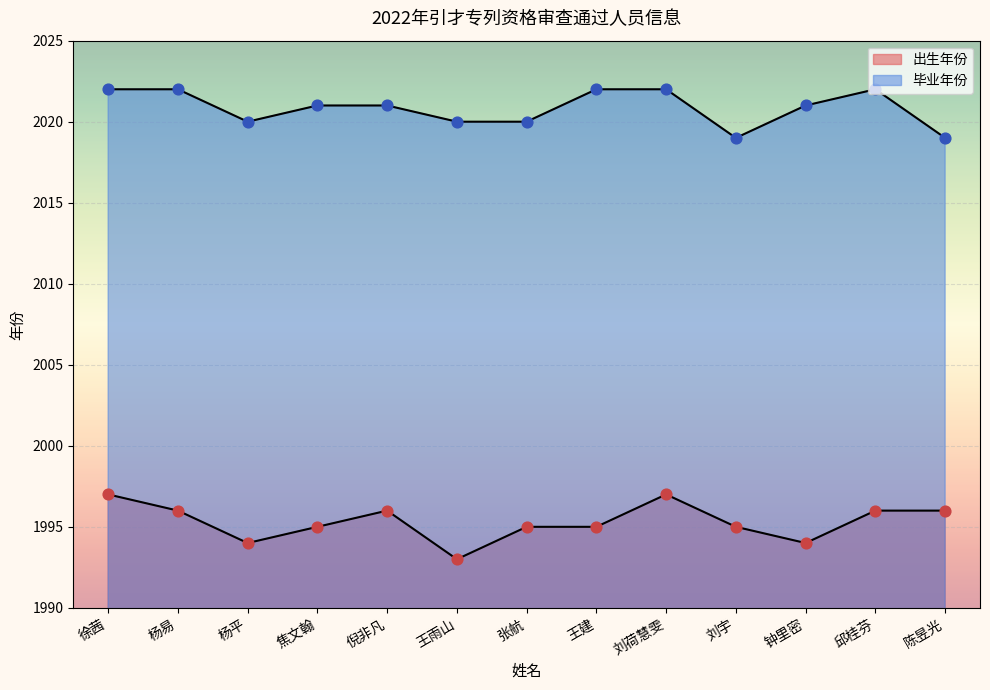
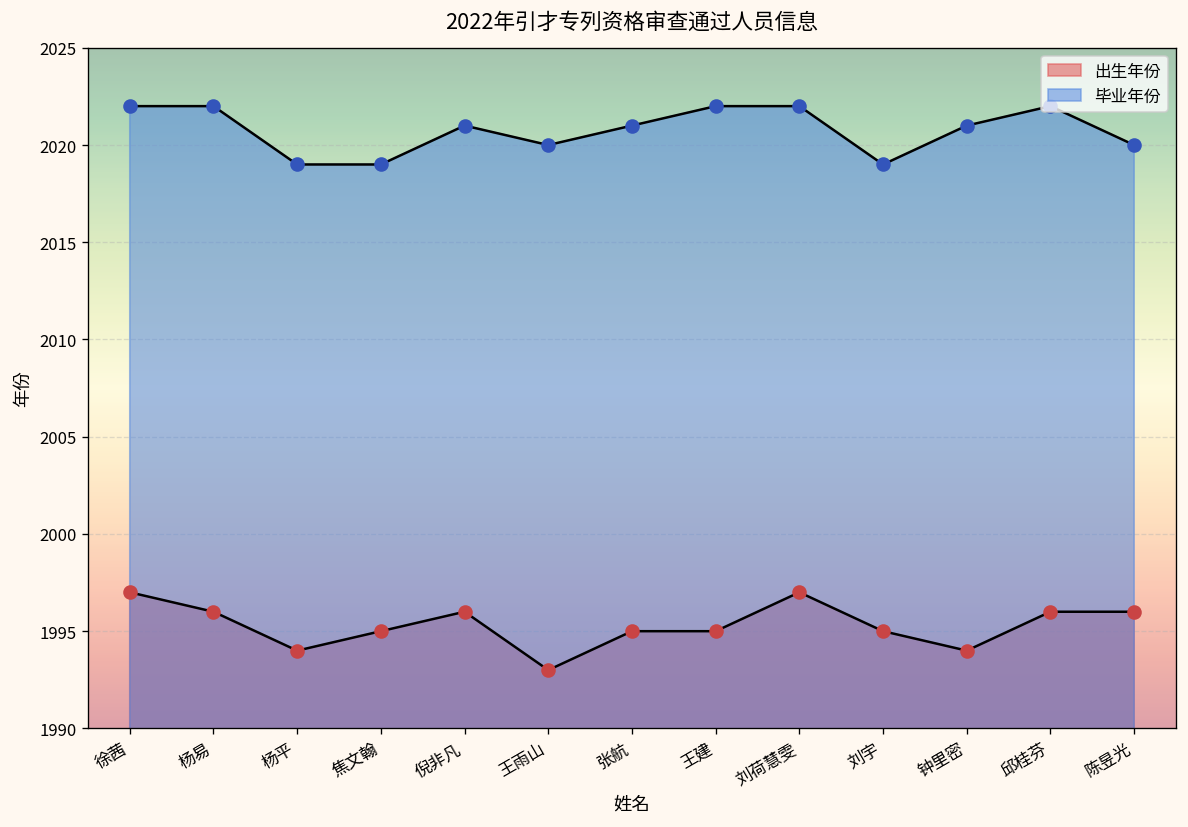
毕业年份, 杨平: 2020 -> 2019
毕业年份, 焦文翰: 2021 -> 2019
毕业年份, 张航: 2020 -> 2021
毕业年份, 陈昱光: 2019 -> 2020
